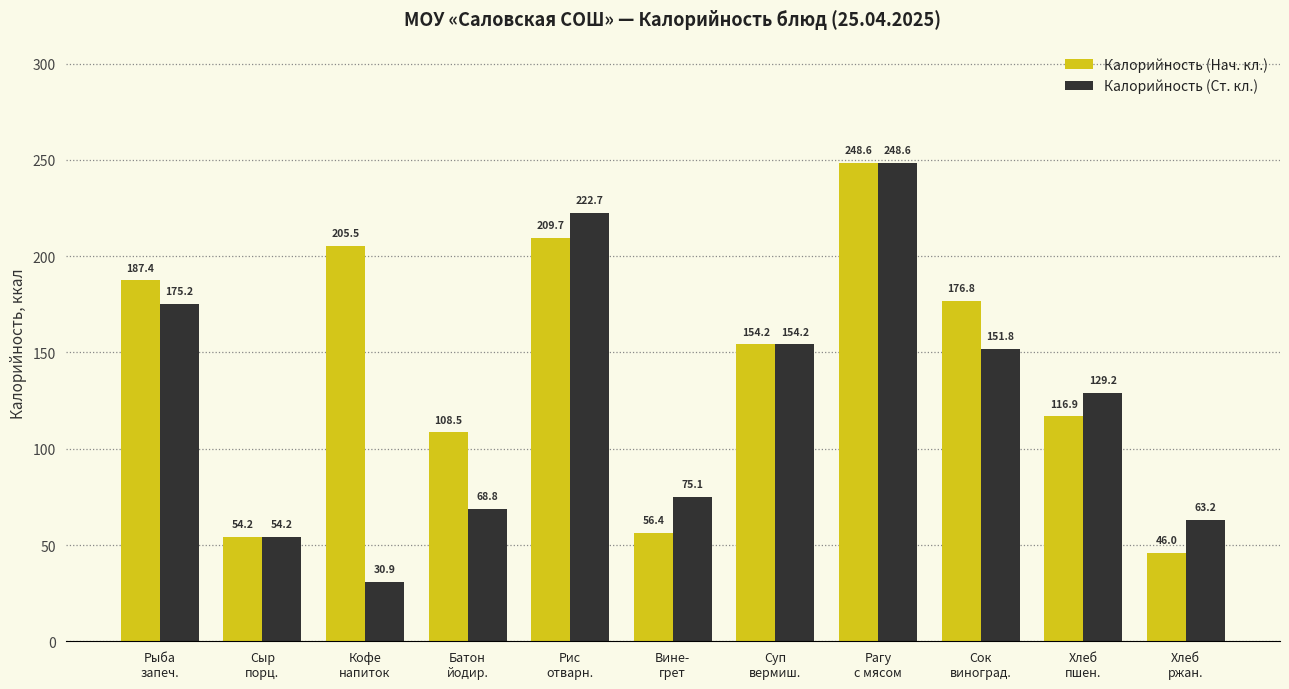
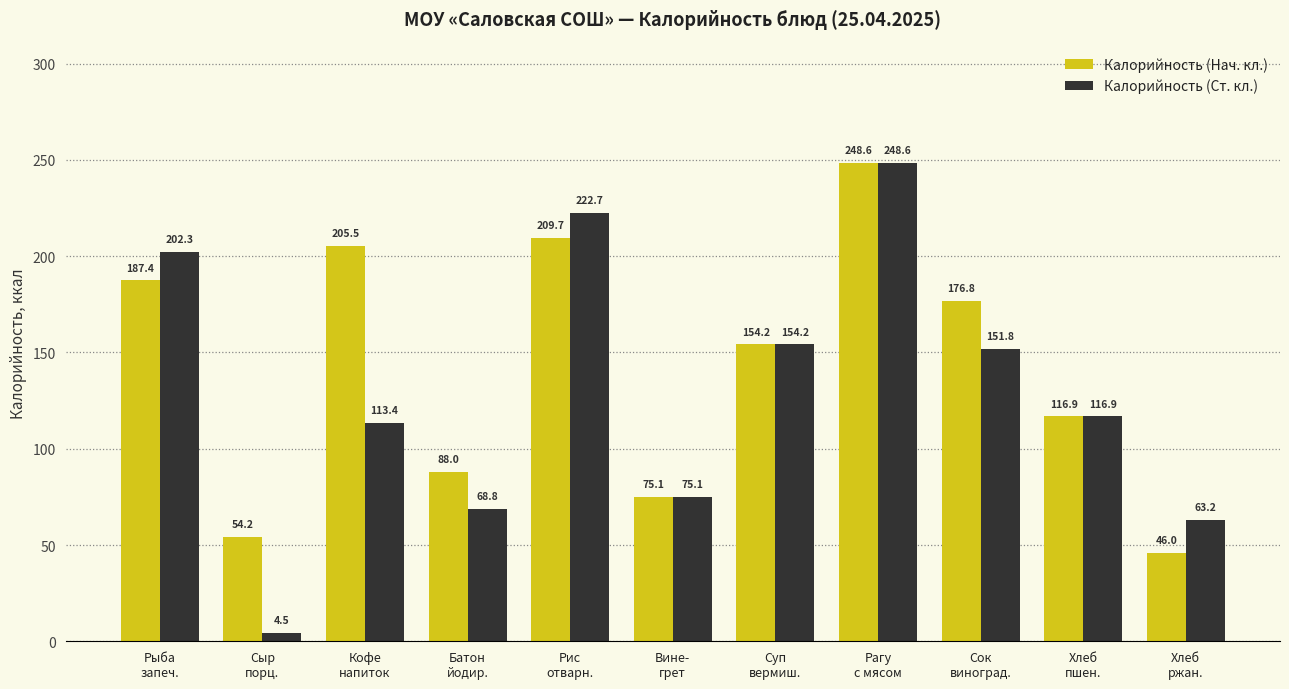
Калорийность (Ст. кл.), Рыба запеч.: 175.2 -> 202.3
Калорийность (Ст. кл.), Сыр порц.: 54.2 -> 4.5
Калорийность (Ст. кл.), Кофе напиток: 30.9 -> 113.4
Калорийность (Нач. кл.), Батон йодир.: 108.5 -> 88.0
Калорийность (Нач. кл.), Вине- грет: 56.4 -> 75.1
Калорийность (Ст. кл.), Хлеб пшен.: 129.2 -> 116.9
